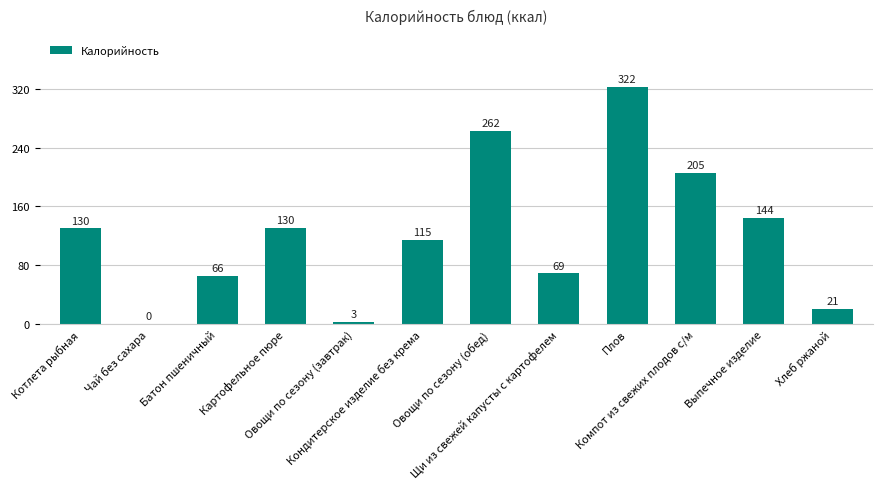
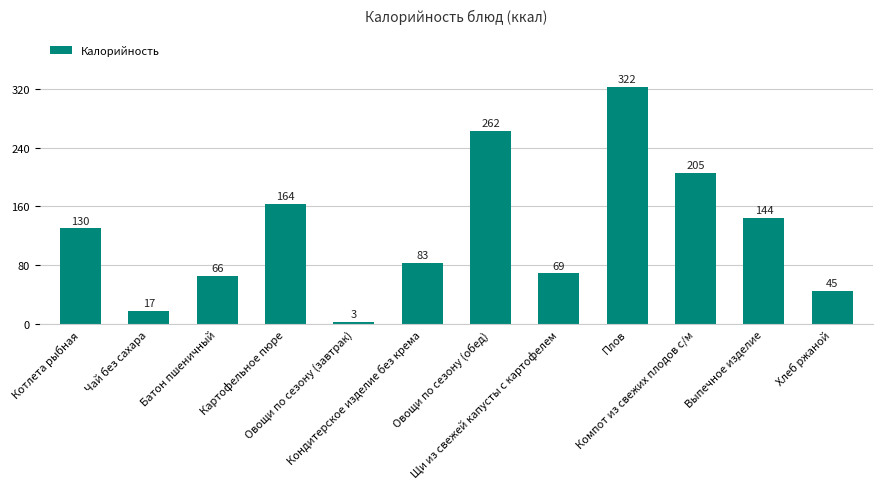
Чай без сахара: 0 -> 17
Картофельное пюре: 130 -> 164
Кондитерское изделие без крема: 115 -> 83
Хлеб ржаной: 21 -> 45
